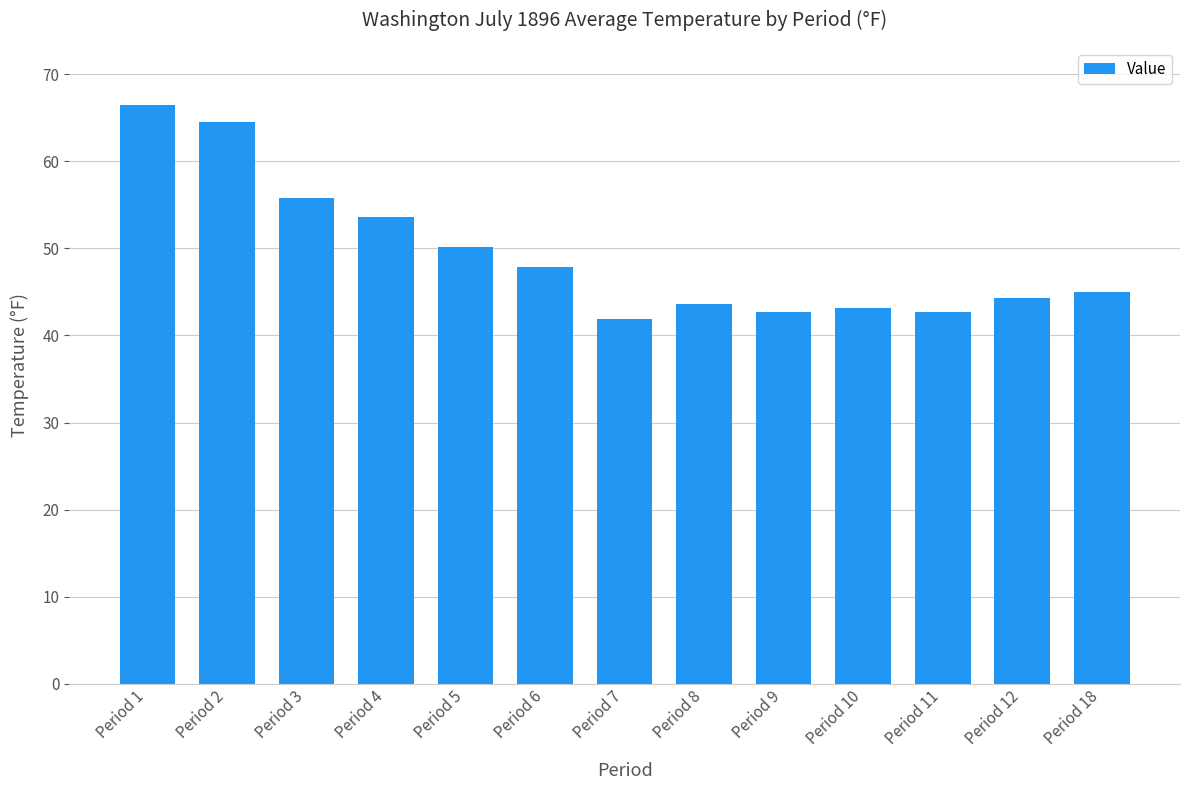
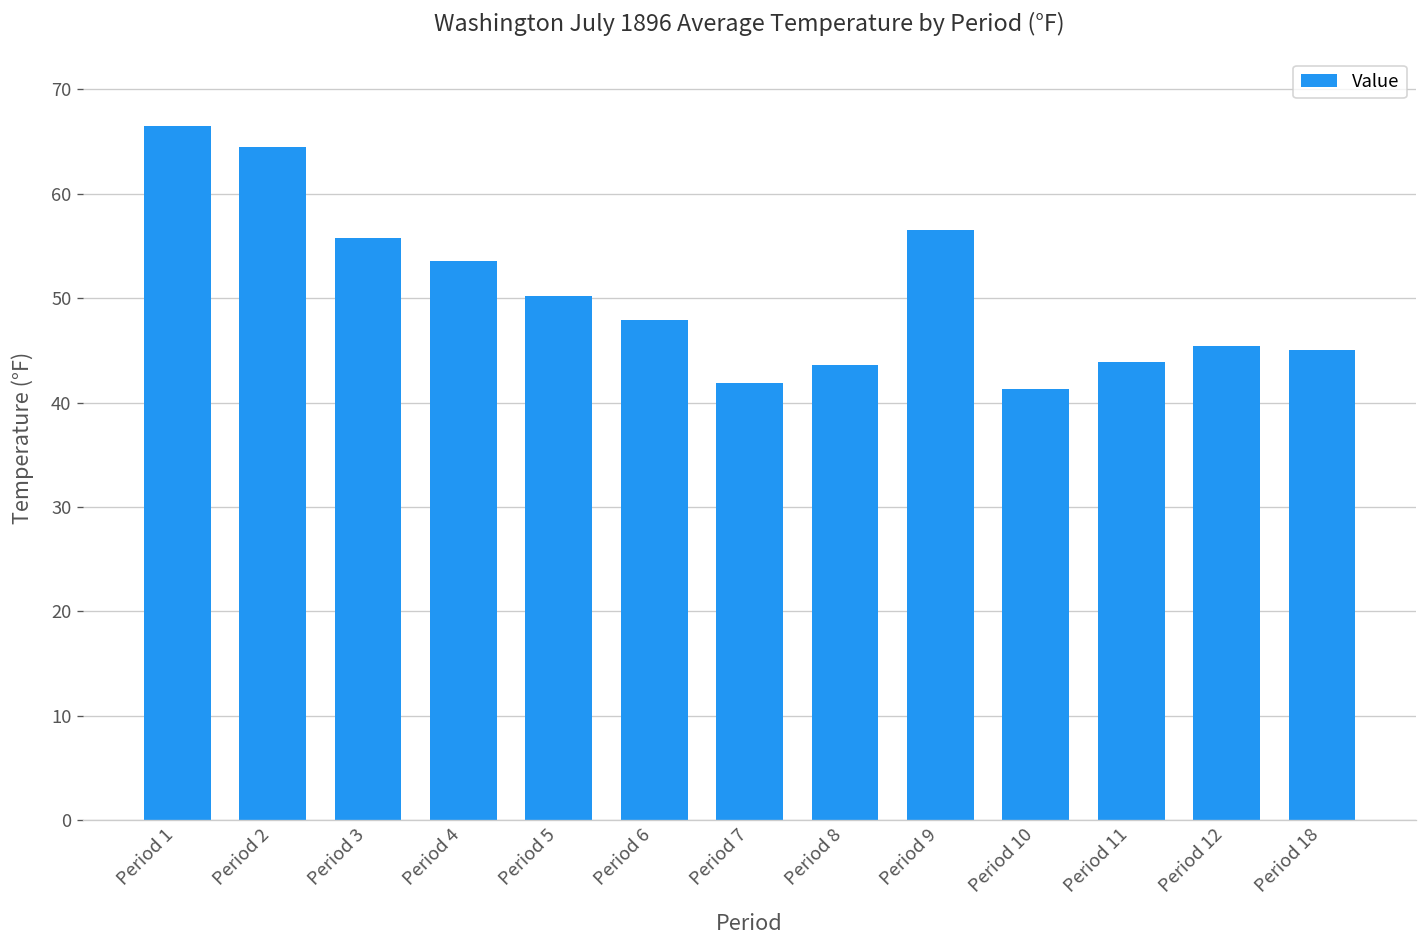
Period 9: 43 -> 57
Period 10: 43 -> 41
Period 11: 43 -> 44
Period 12: 44 -> 45
